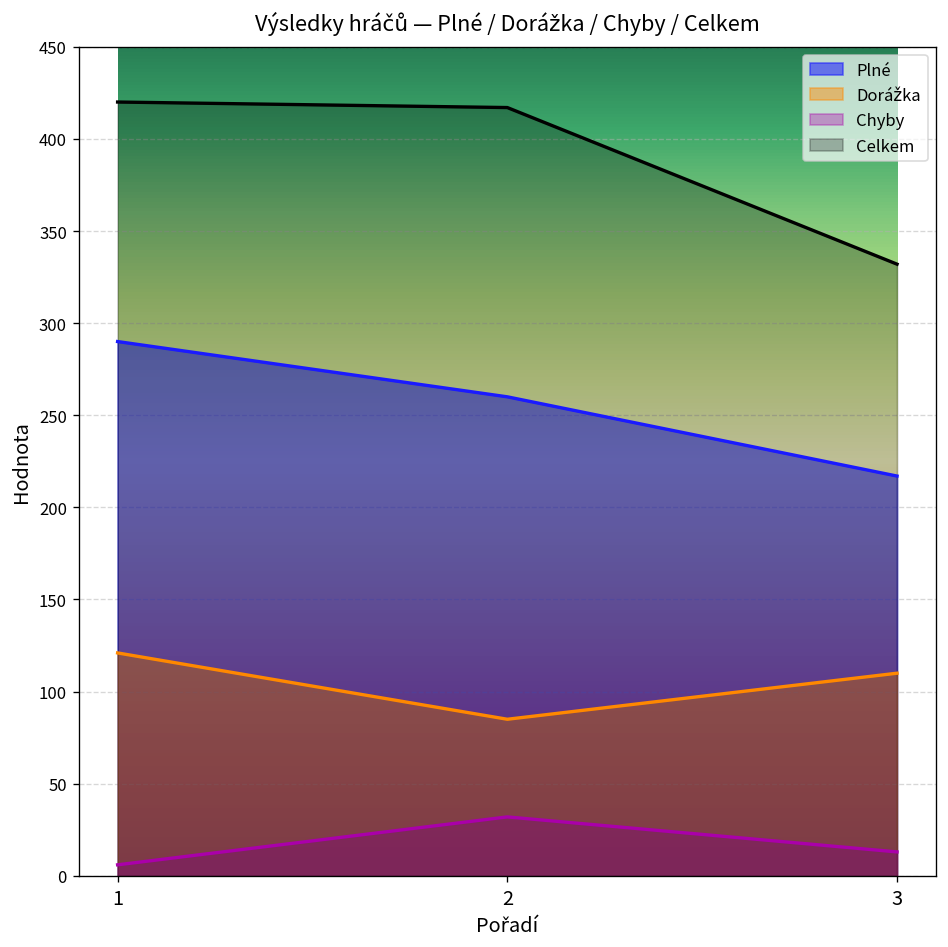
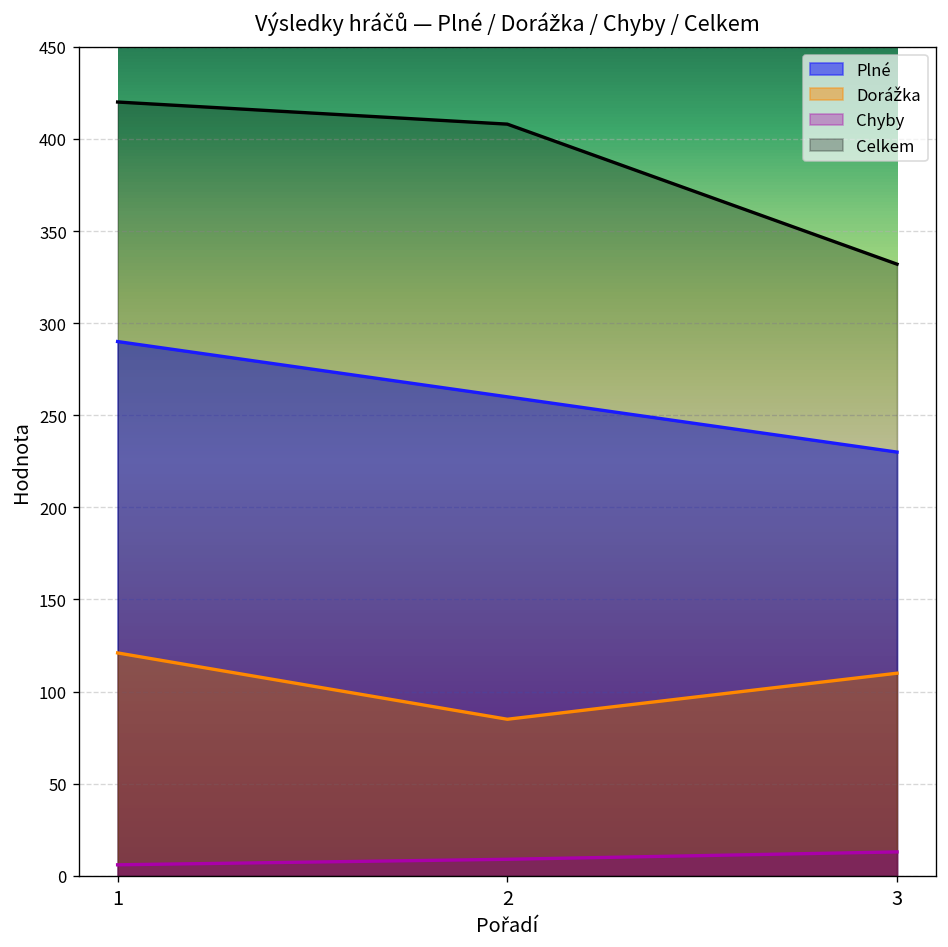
Chyby, 2: 32 -> 9
Celkem, 2: 417 -> 408
Plné, 3: 217 -> 230
